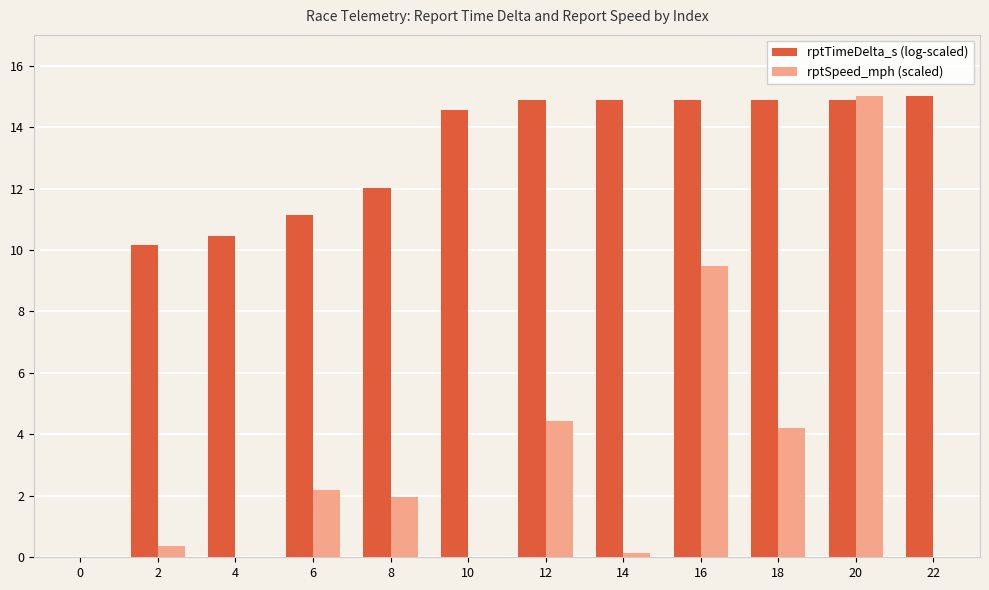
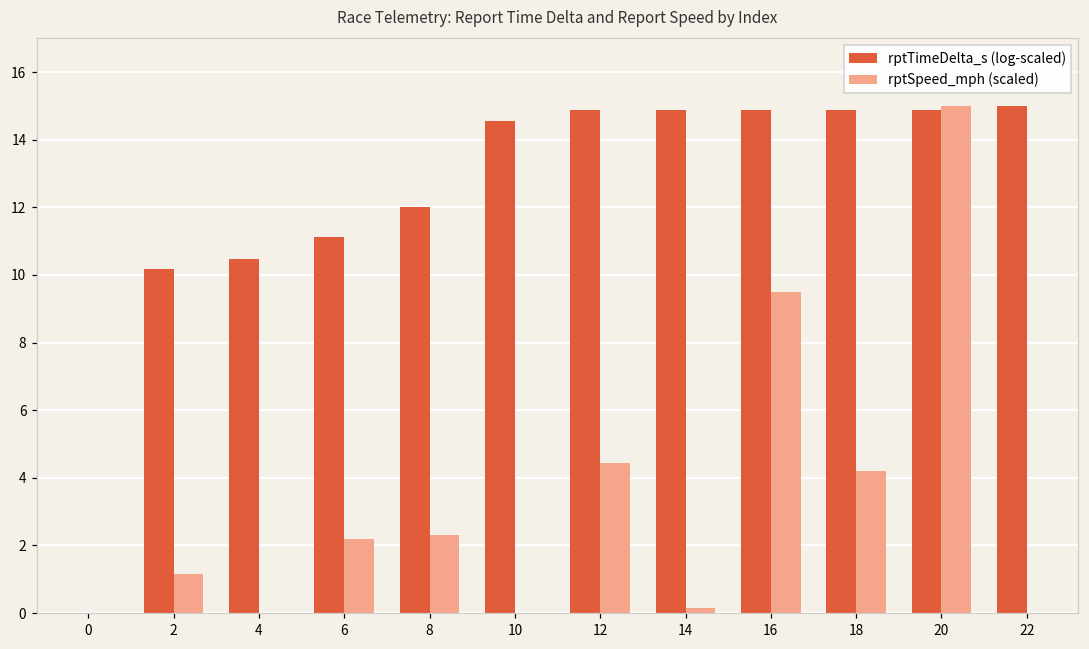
rptSpeed_mph (scaled), 2: 0.4 -> 1.1
rptSpeed_mph (scaled), 8: 2.0 -> 2.3
